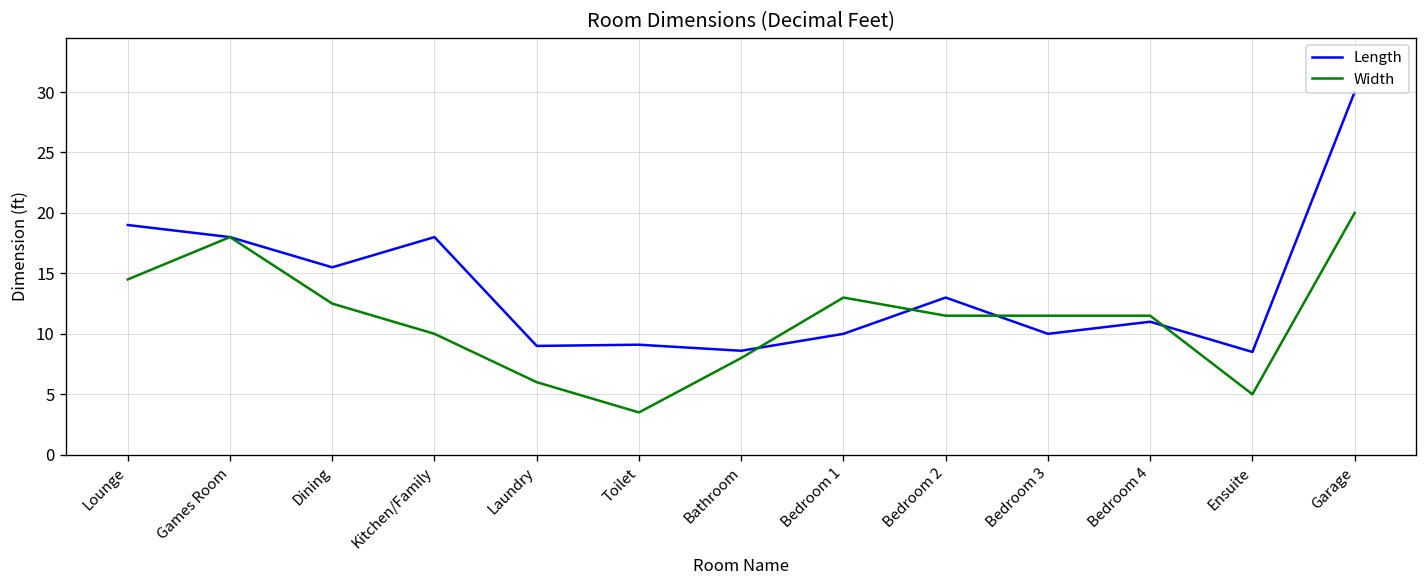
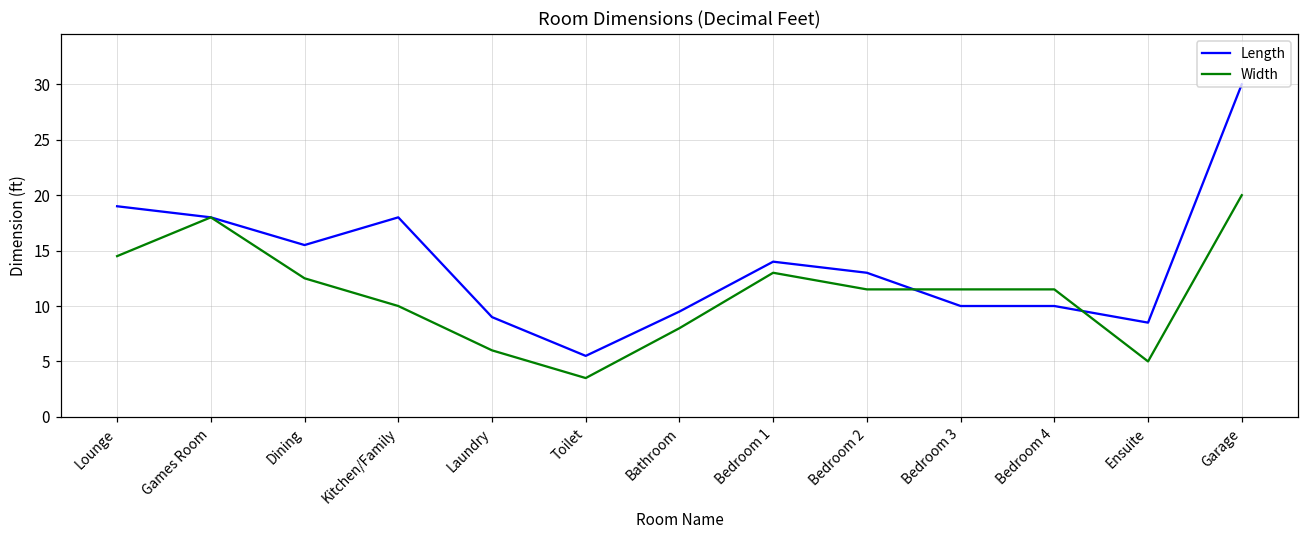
Length, Toilet: 9.1 -> 5.5
Length, Bathroom: 8.6 -> 9.5
Length, Bedroom 1: 10 -> 14
Length, Bedroom 4: 11 -> 10
